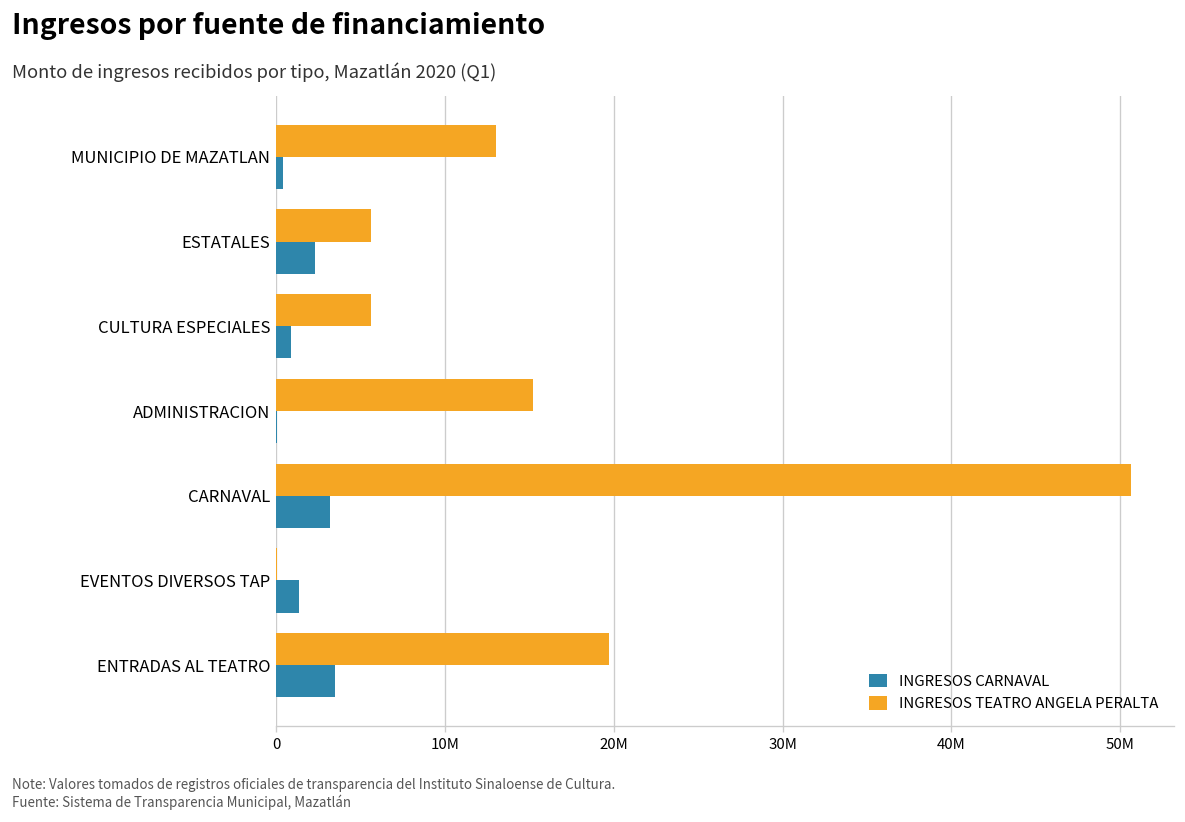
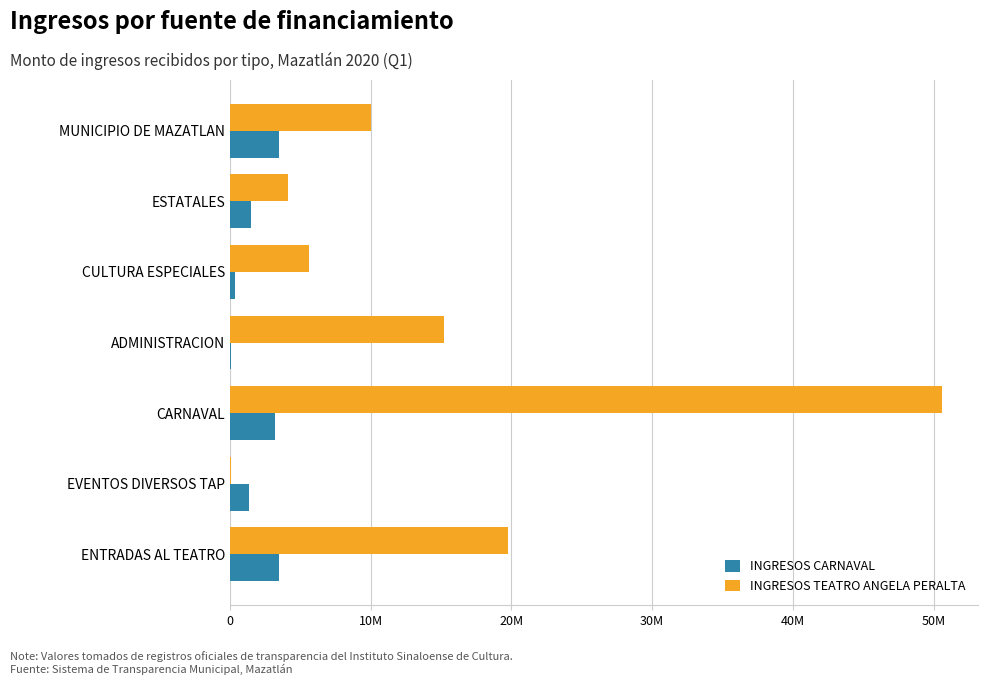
INGRESOS TEATRO ANGELA PERALTA, MUNICIPIO DE MAZATLAN: 13100000 -> 10000000
INGRESOS CARNAVAL, MUNICIPIO DE MAZATLAN: 400000 -> 3500000
INGRESOS TEATRO ANGELA PERALTA, ESTATALES: 5600000 -> 4100000
INGRESOS CARNAVAL, ESTATALES: 2300000 -> 1500000
INGRESOS CARNAVAL, CULTURA ESPECIALES: 900000 -> 300000
